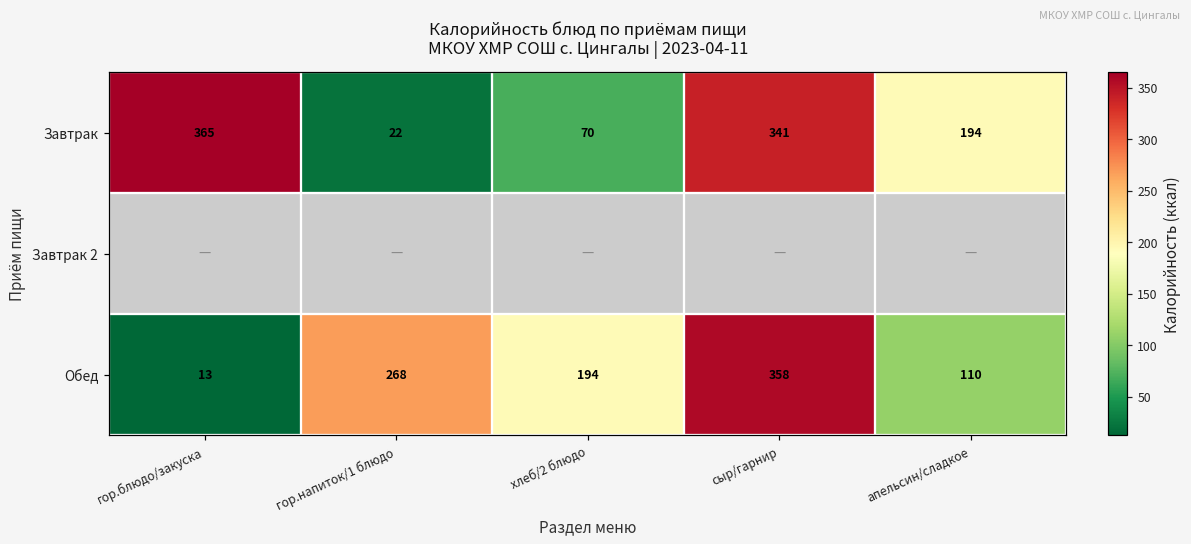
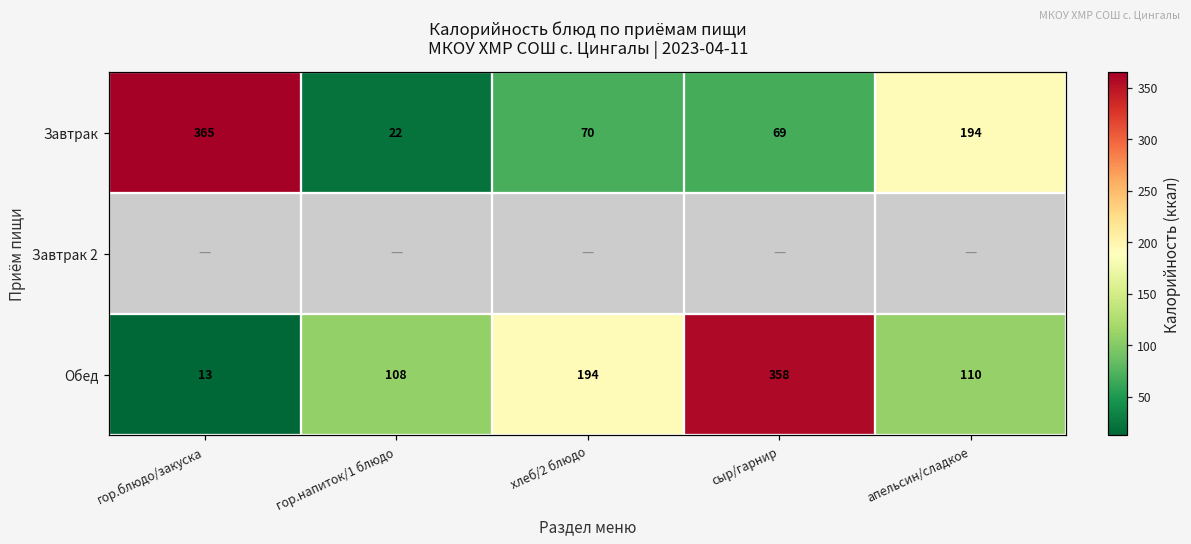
Завтрак, сыр/гарнир: 341 -> 69
Обед, гор.напиток/1 блюдо: 268 -> 108
